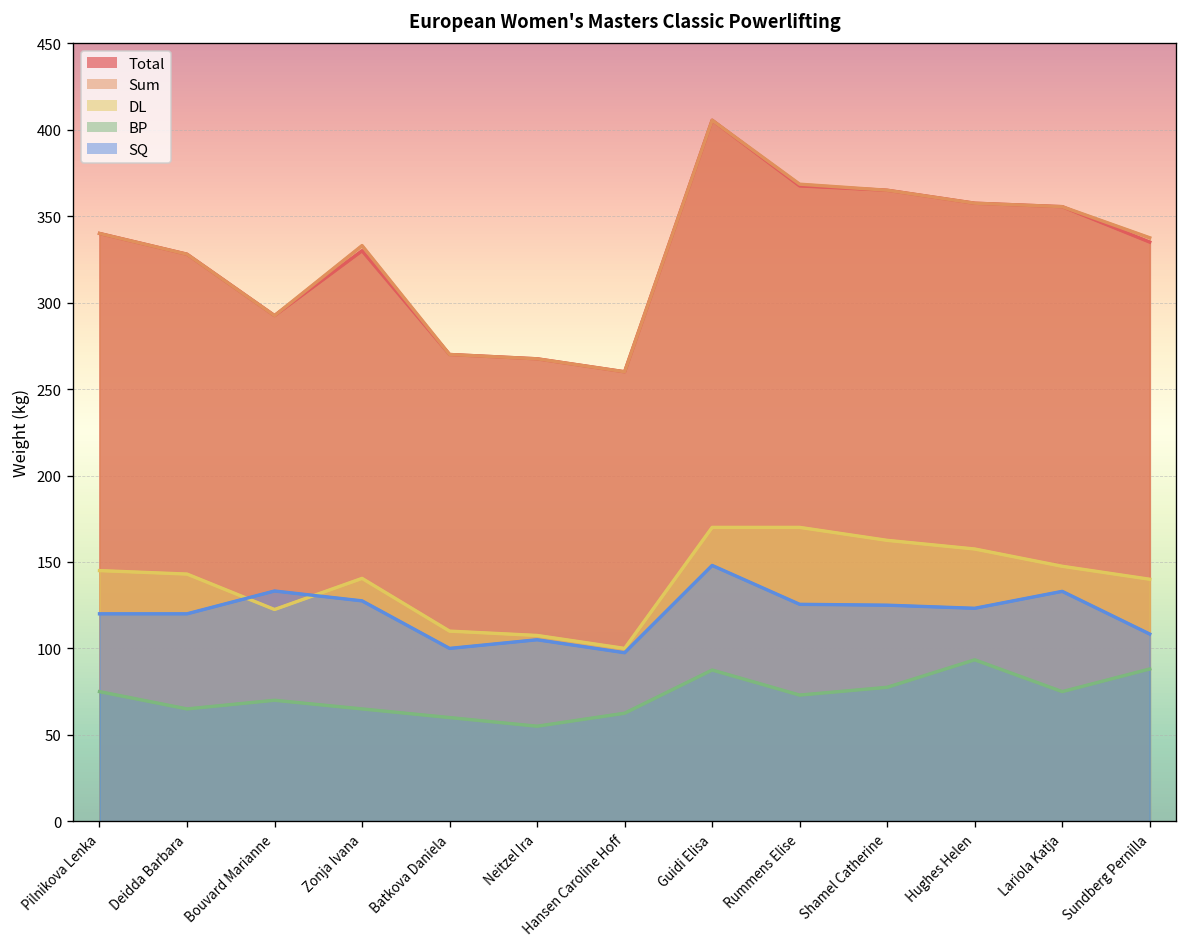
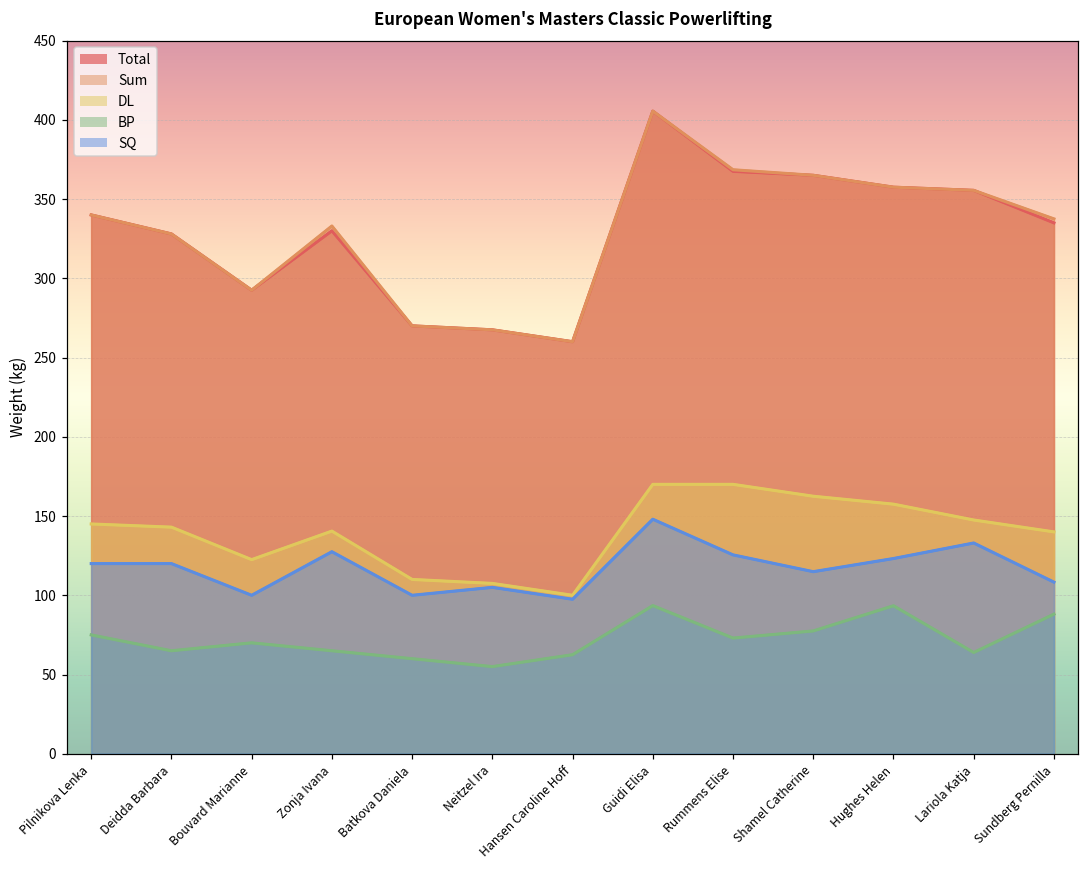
SQ, Bouvard Marianne: 133 -> 100
BP, Guidi Elisa: 88 -> 94
SQ, Shamel Catherine: 125 -> 115
BP, Lariola Katja: 75 -> 64
